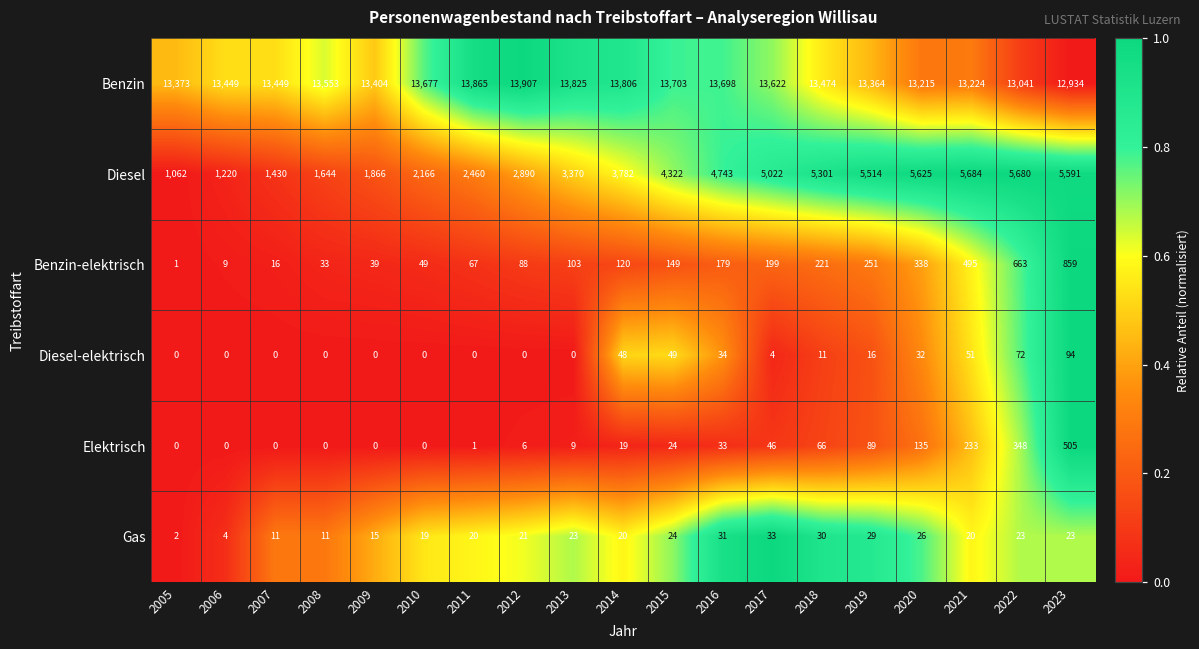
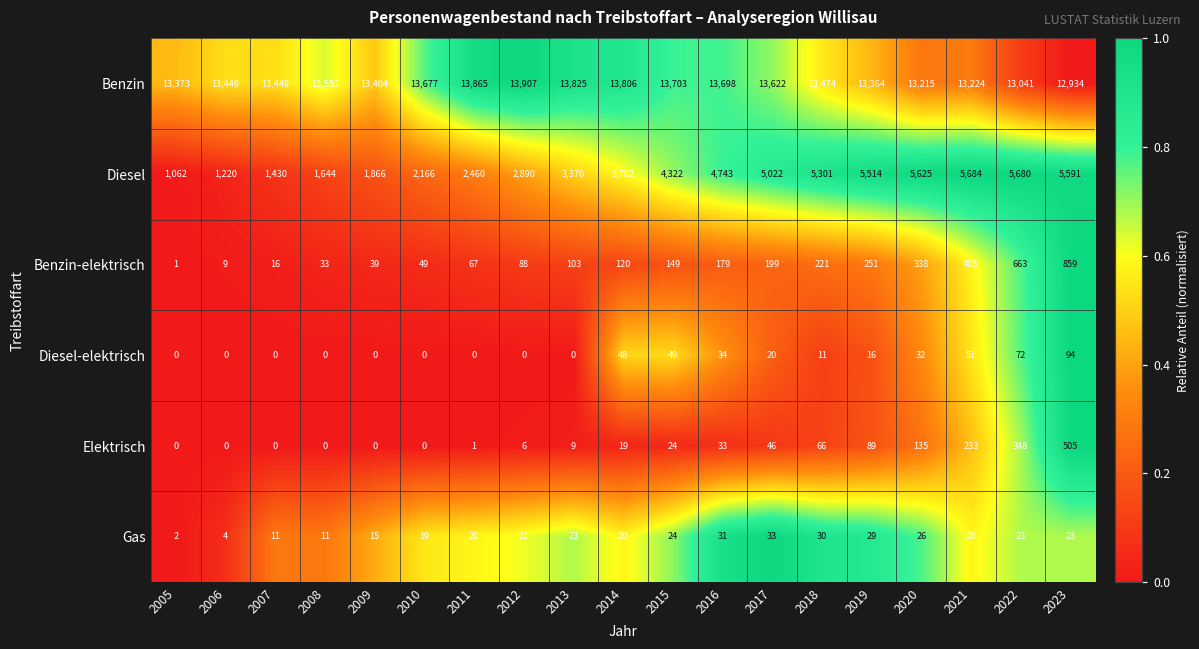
Diesel-elektrisch, 2017: 4 -> 20
